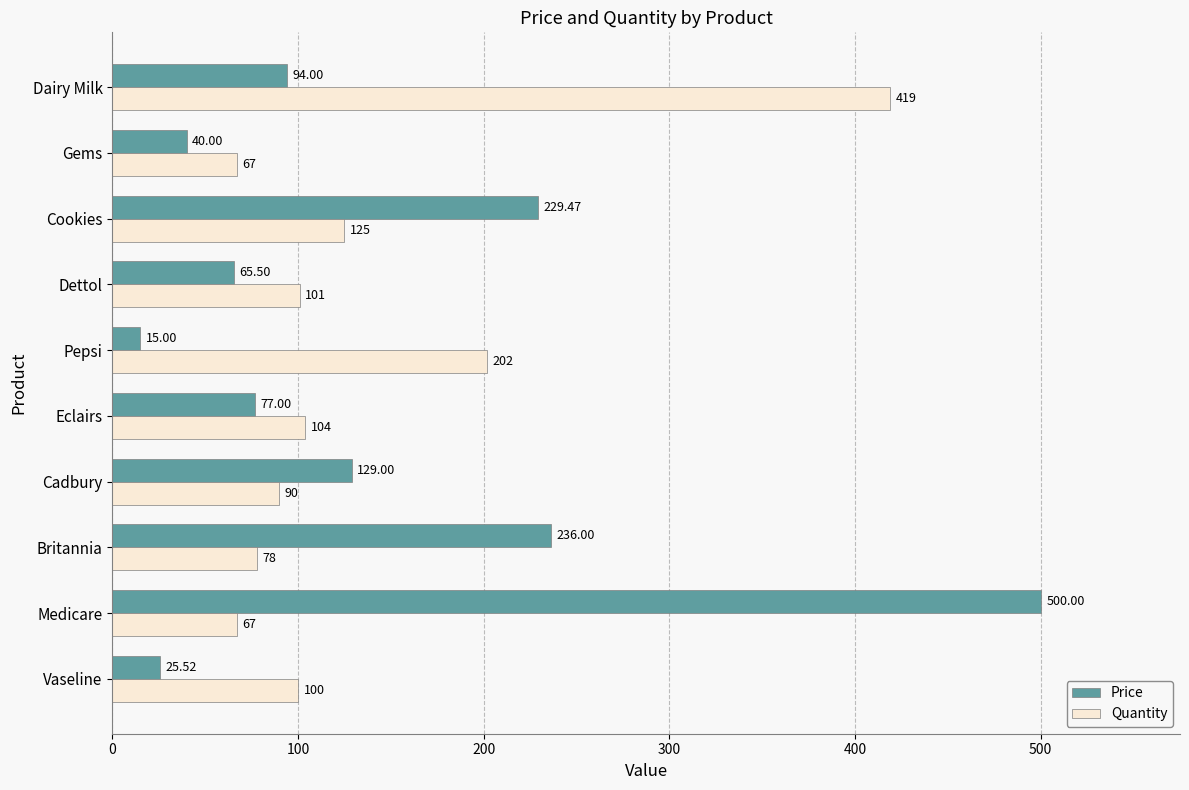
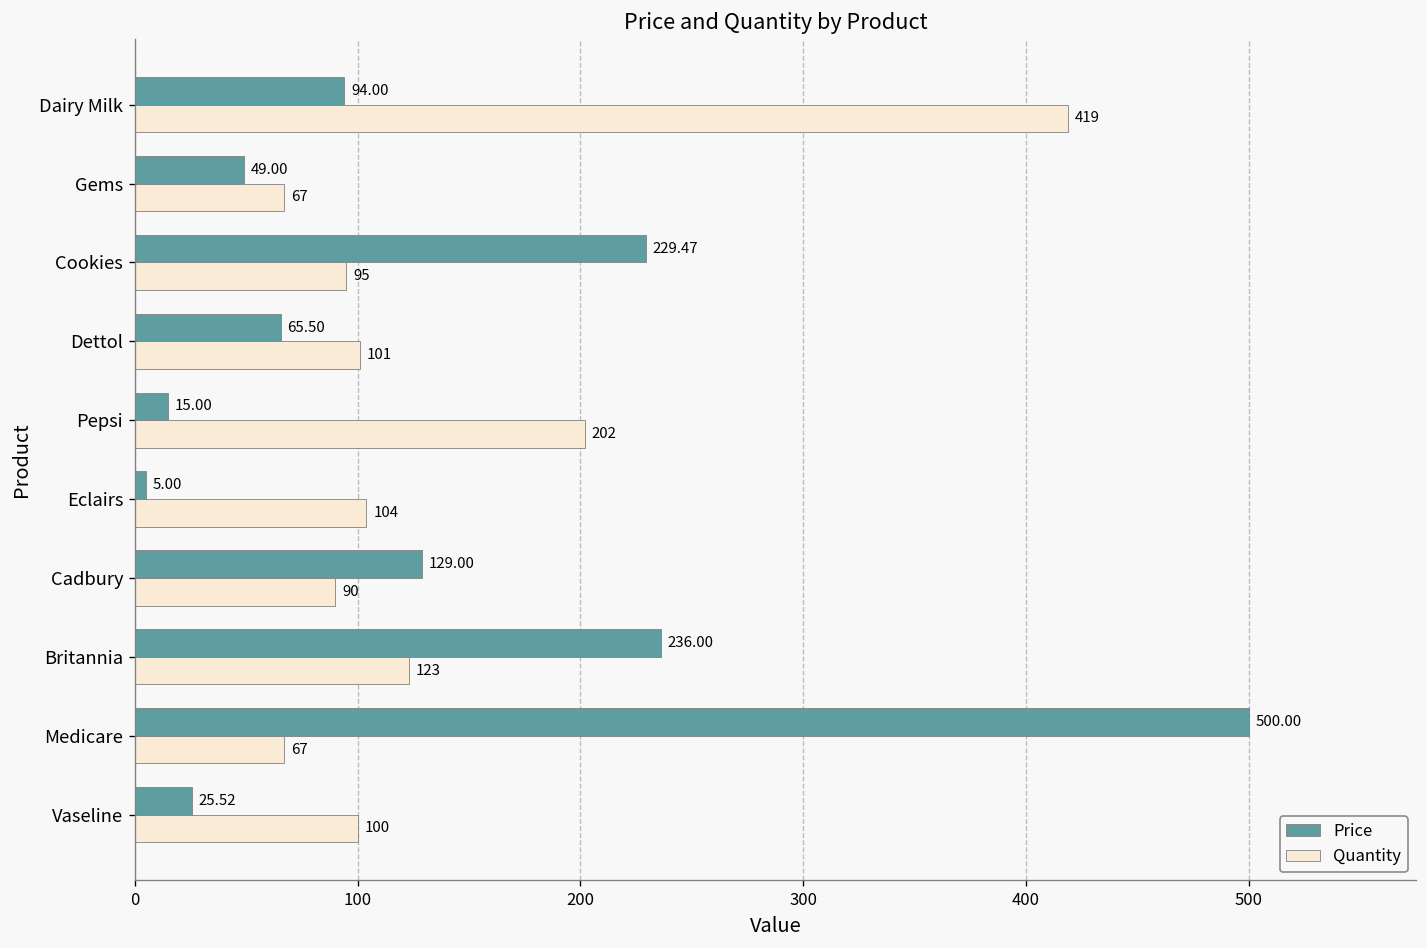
Price, Gems: 40.00 -> 49.00
Quantity, Cookies: 125 -> 95
Price, Eclairs: 77.00 -> 5.00
Quantity, Britannia: 78 -> 123
